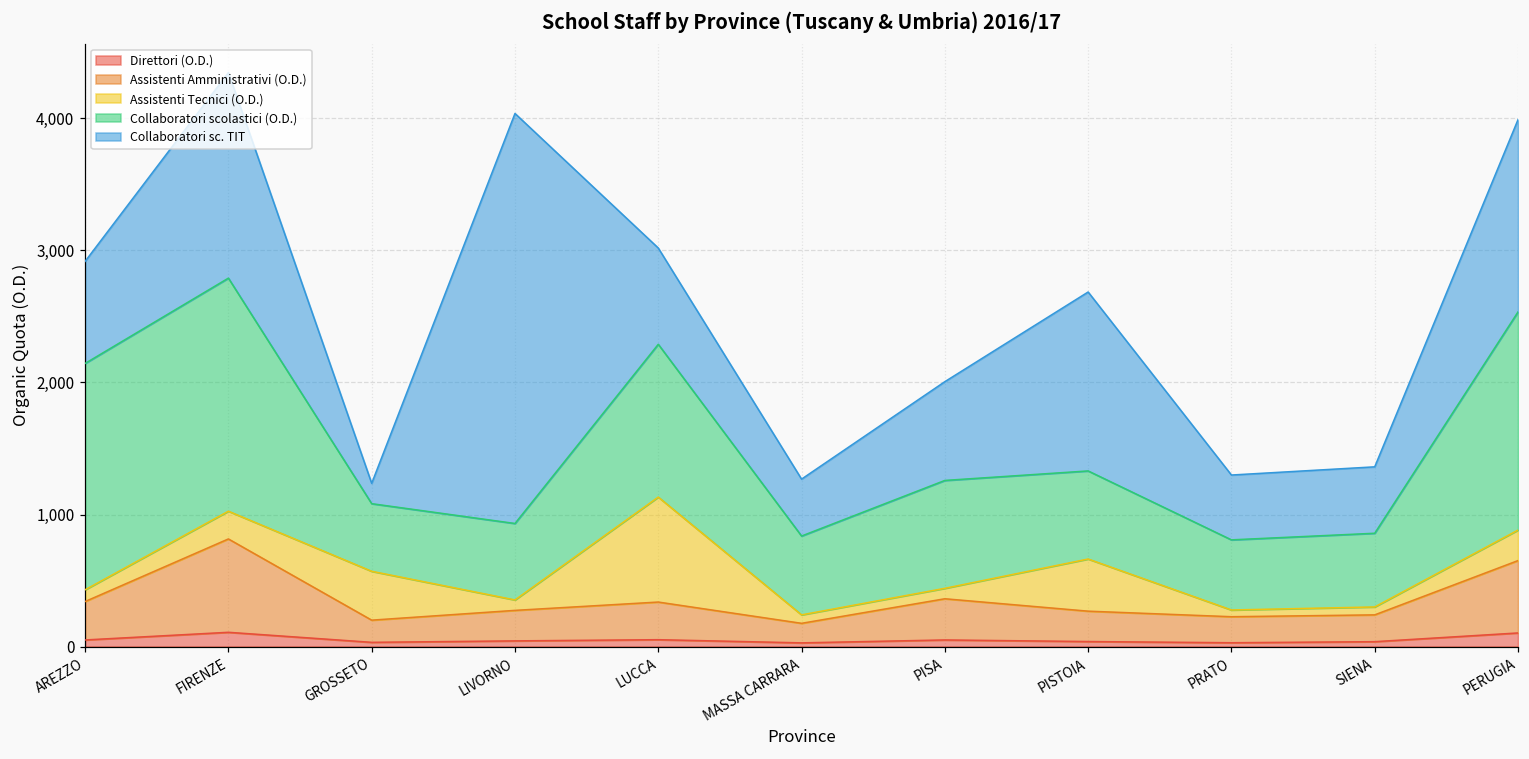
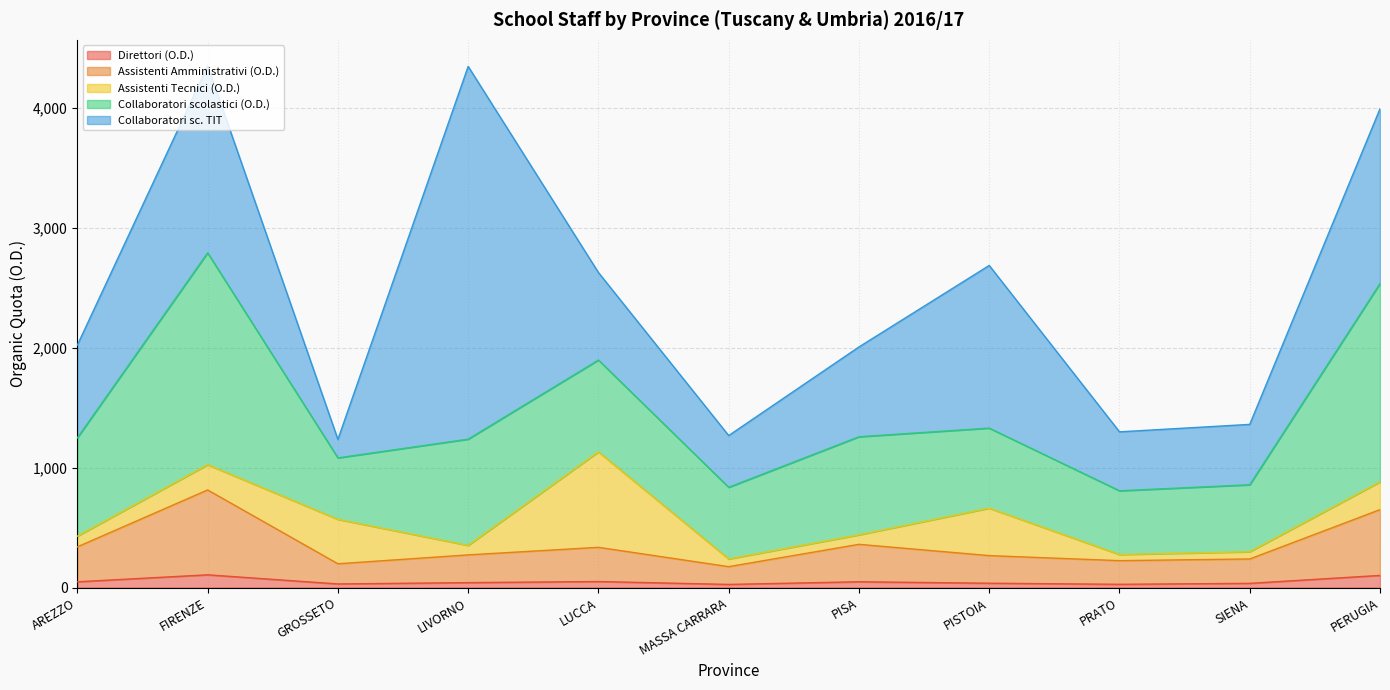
Collaboratori scolastici (O.D.), AREZZO: 1,710 -> 820
Collaboratori scolastici (O.D.), LIVORNO: 580 -> 890
Collaboratori scolastici (O.D.), LUCCA: 1,160 -> 770
